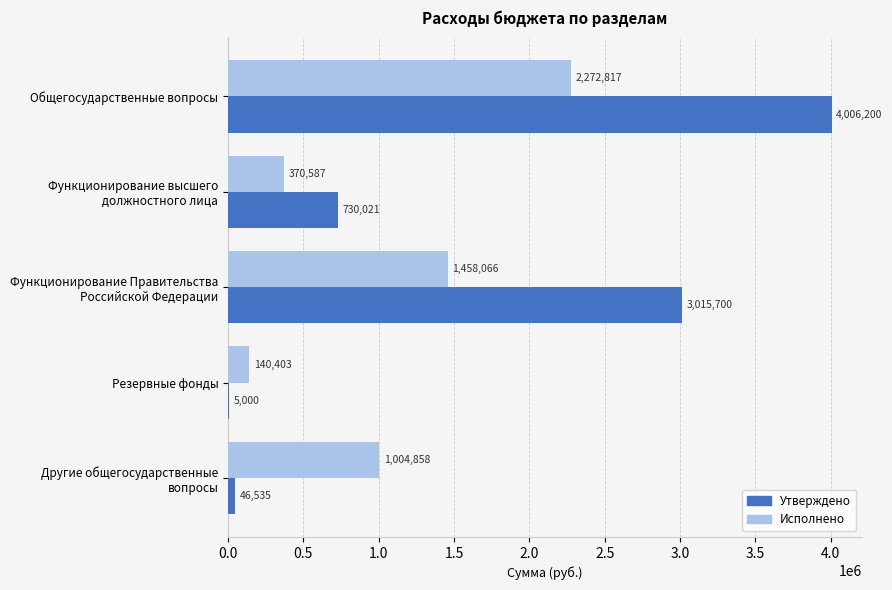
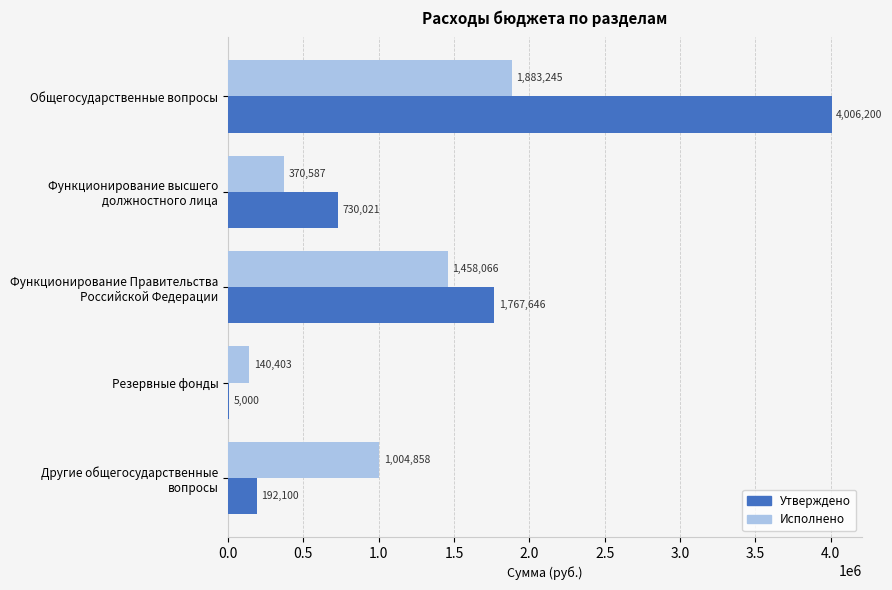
Исполнено, Общегосударственные вопросы: 2,272,817 -> 1,883,245
Утверждено, Функционирование Правительства Российской Федерации: 3,015,700 -> 1,767,646
Утверждено, Другие общегосударственные вопросы: 46,535 -> 192,100
